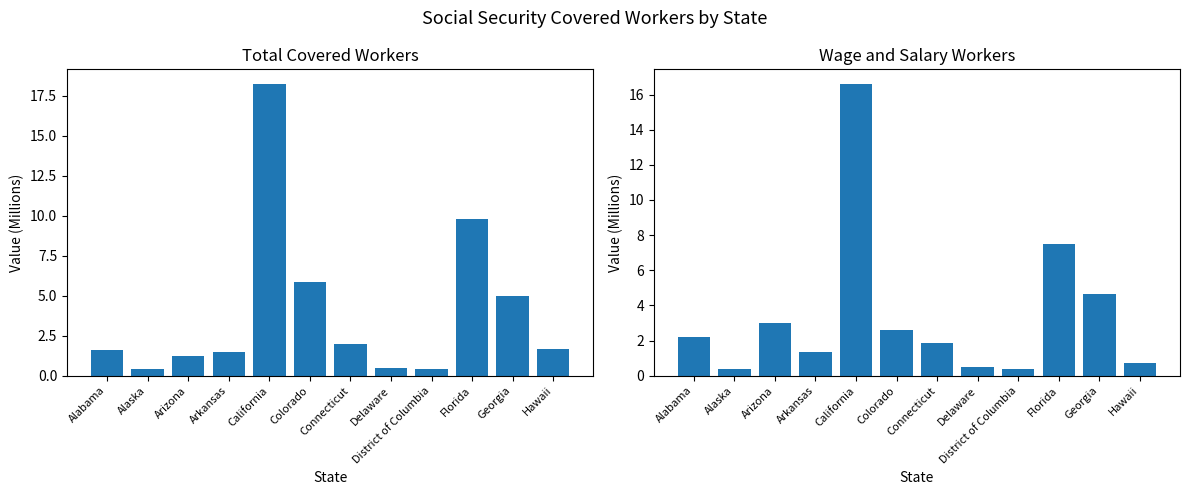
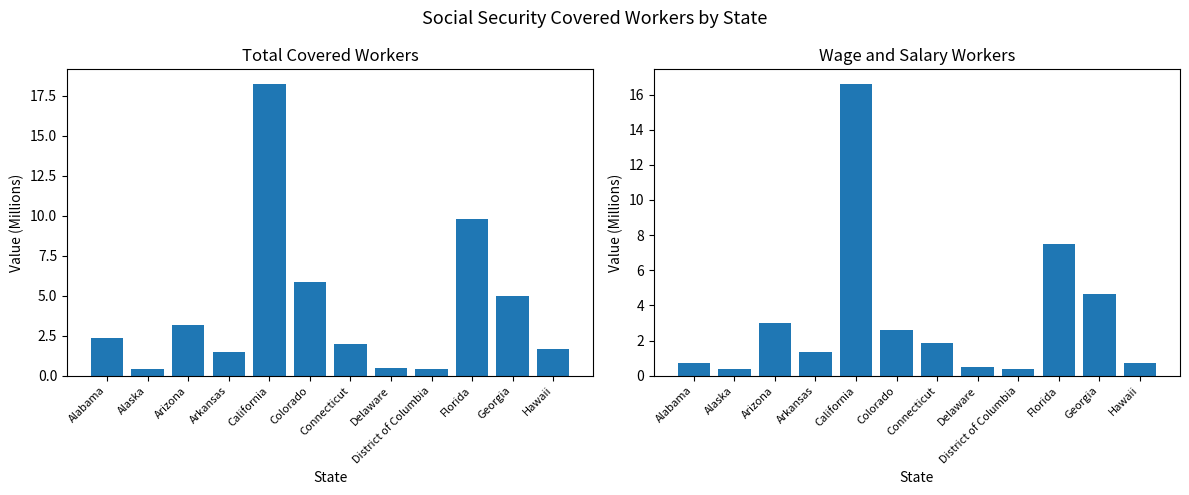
Total Covered Workers, Alabama: 1.6 -> 2.4
Total Covered Workers, Arizona: 1.2 -> 3.2
Wage and Salary Workers, Alabama: 2.2 -> 0.8
